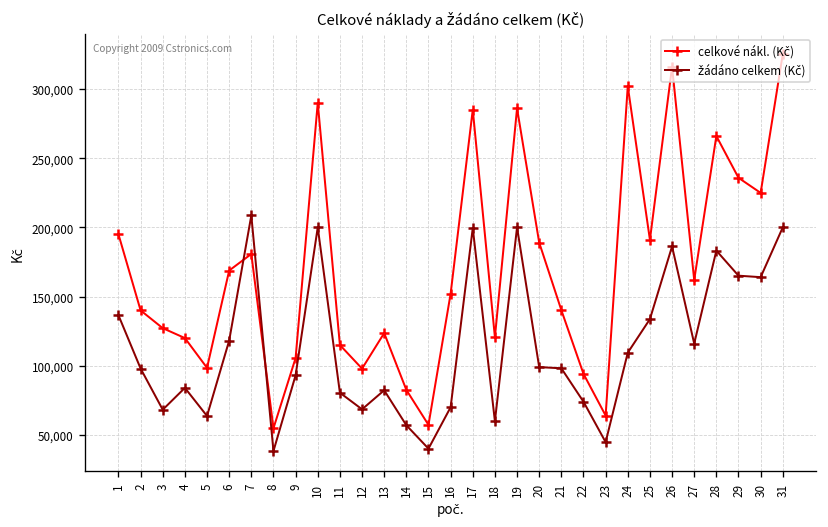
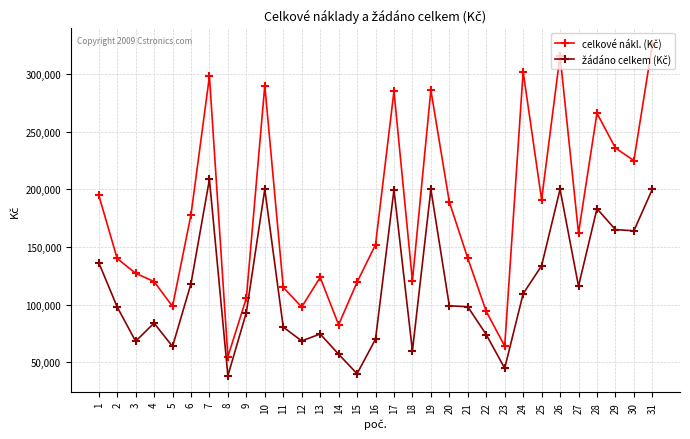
celkové nákl. (Kč), 6: 169,000 -> 178,000
celkové nákl. (Kč), 7: 181,000 -> 298,000
žádáno celkem (Kč), 13: 82,000 -> 75,000
celkové nákl. (Kč), 15: 57,000 -> 119,000
žádáno celkem (Kč), 26: 186,000 -> 200,000
